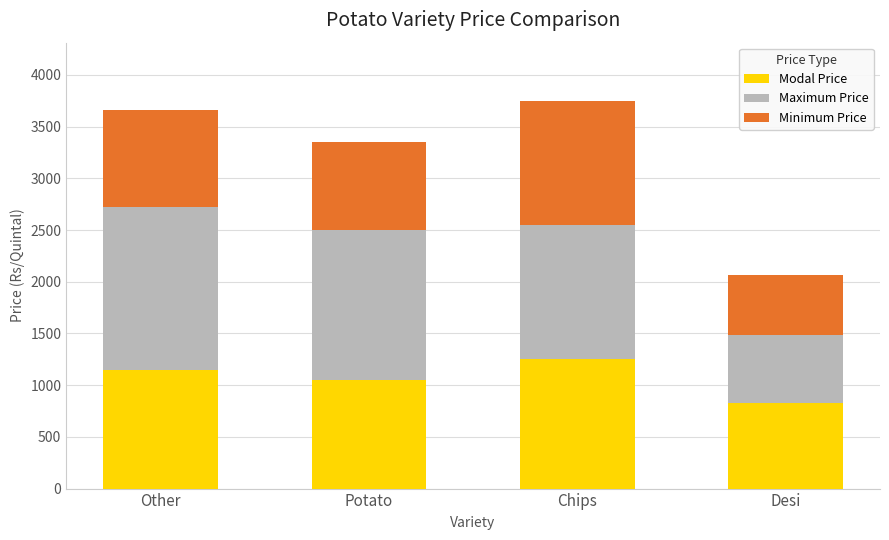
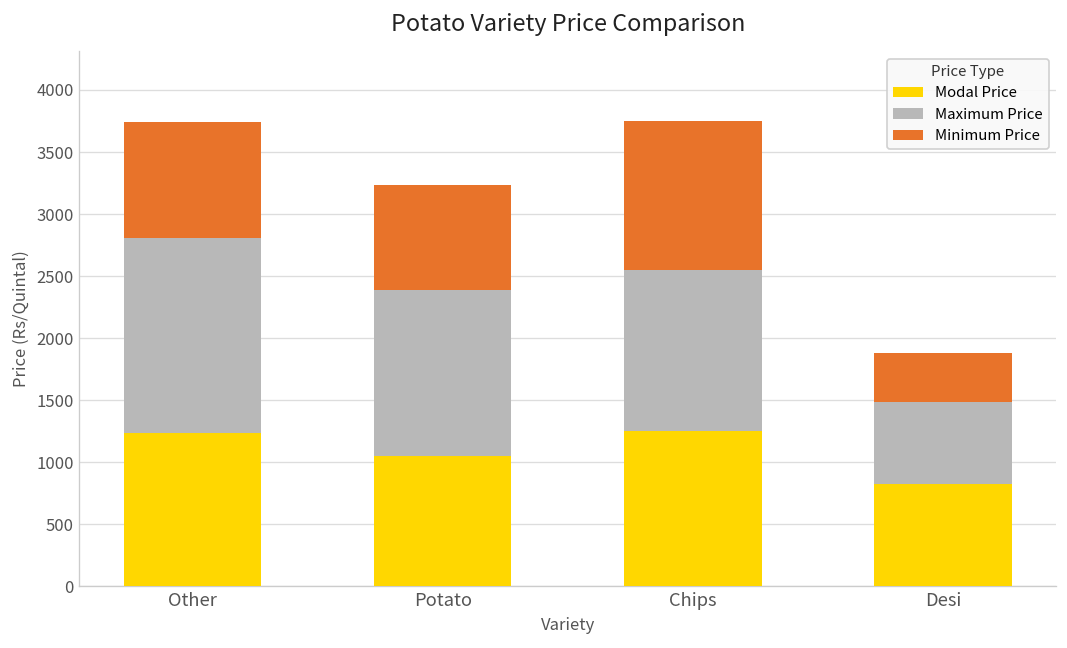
Modal Price, Other: 1150 -> 1240
Maximum Price, Potato: 1450 -> 1340
Minimum Price, Desi: 590 -> 400
